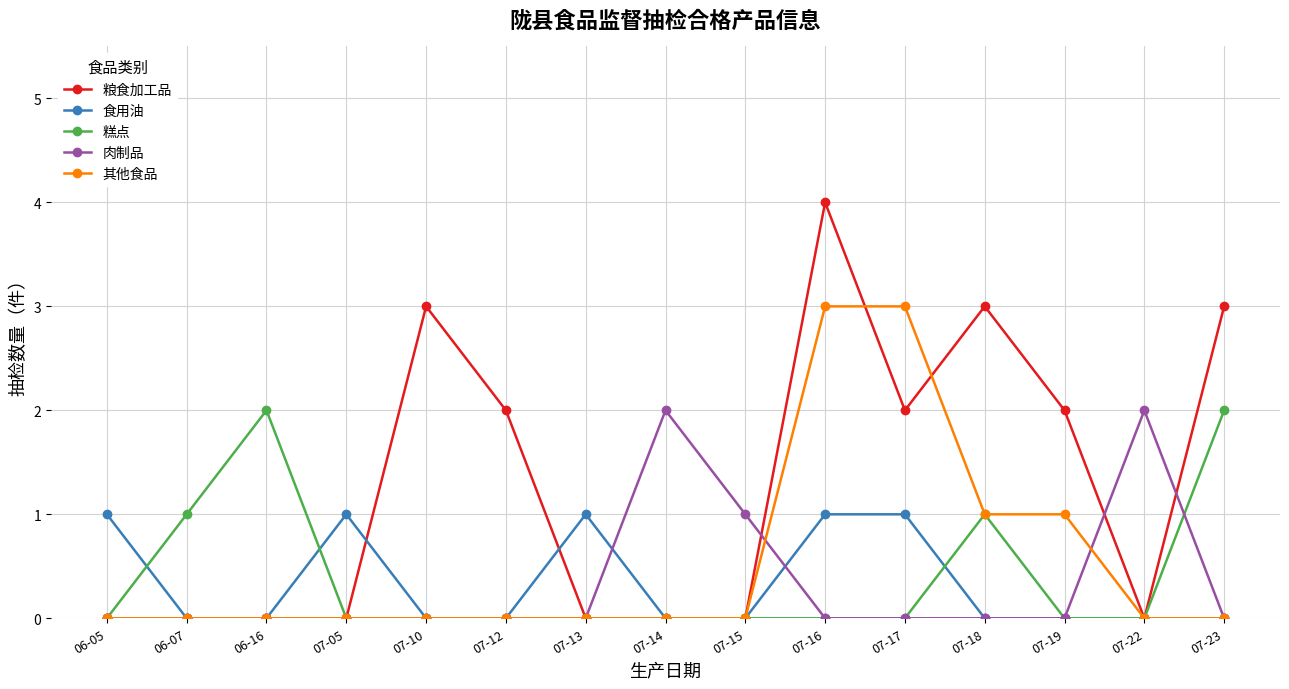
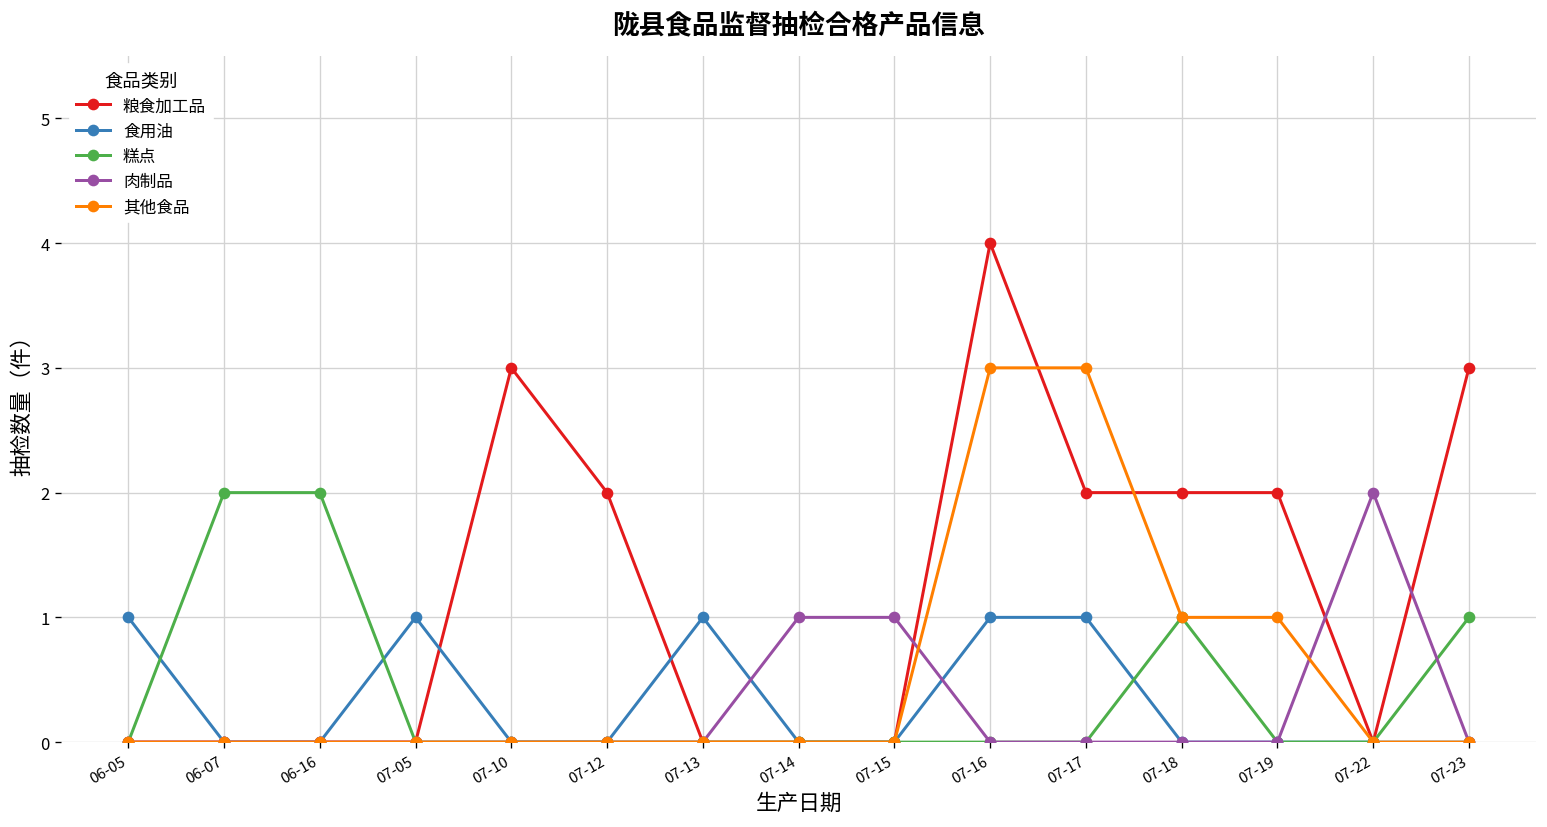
糕点, 06-07: 1 -> 2
肉制品, 07-14: 2 -> 1
粮食加工品, 07-18: 3 -> 2
糕点, 07-23: 2 -> 1
